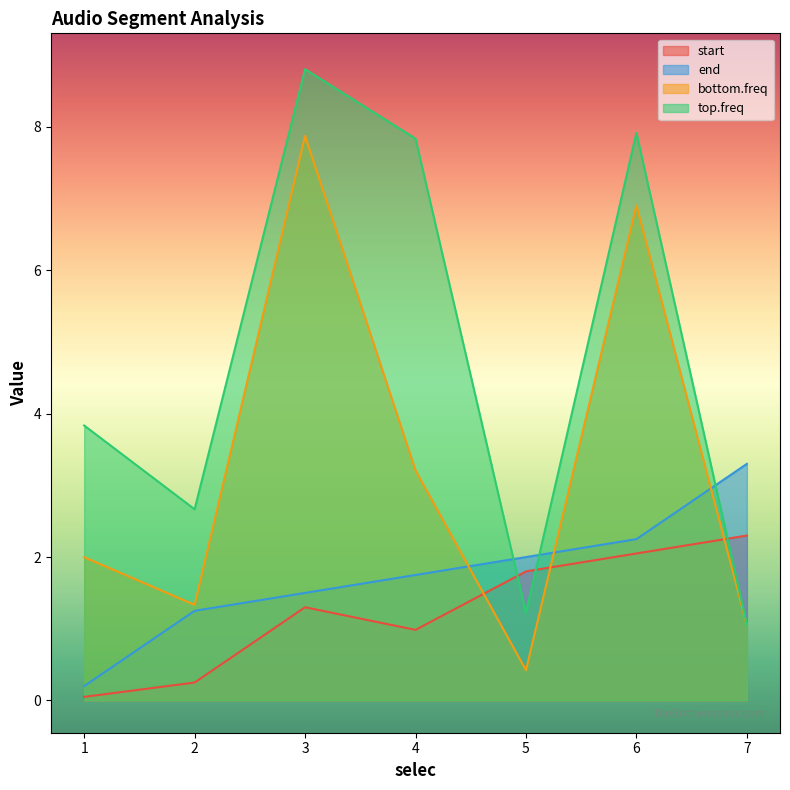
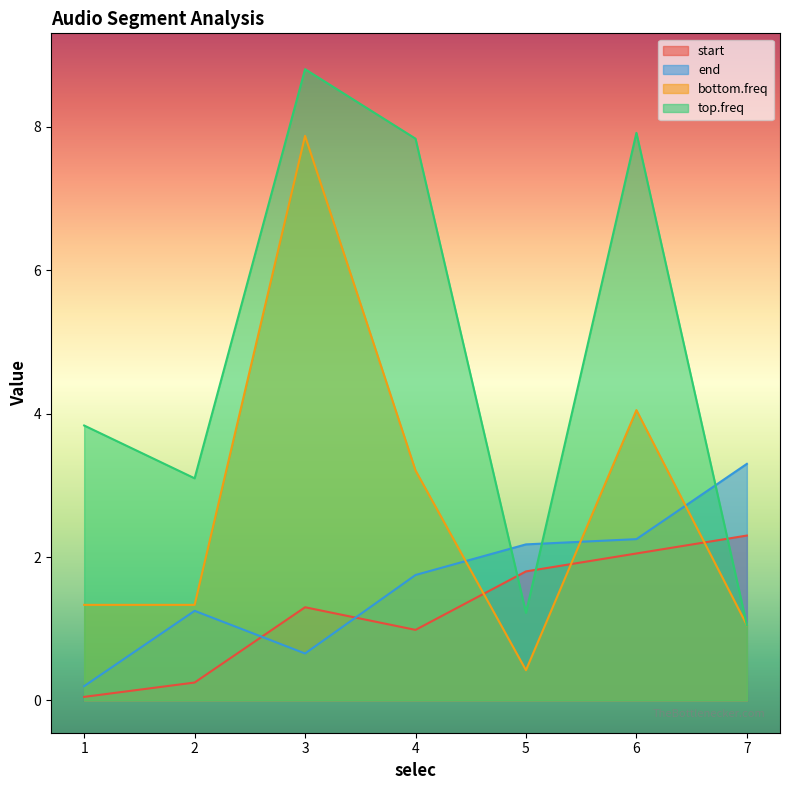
bottom.freq, 1: 2.0 -> 1.3
top.freq, 2: 2.7 -> 3.1
end, 3: 1.5 -> 0.7
end, 5: 2.0 -> 2.2
bottom.freq, 6: 6.9 -> 4.1
